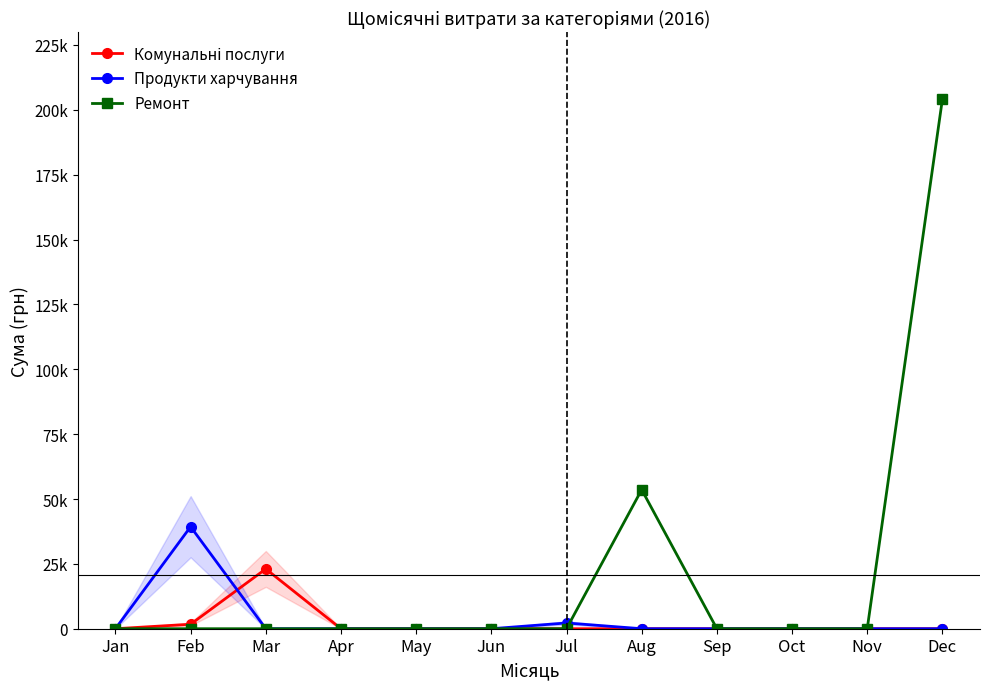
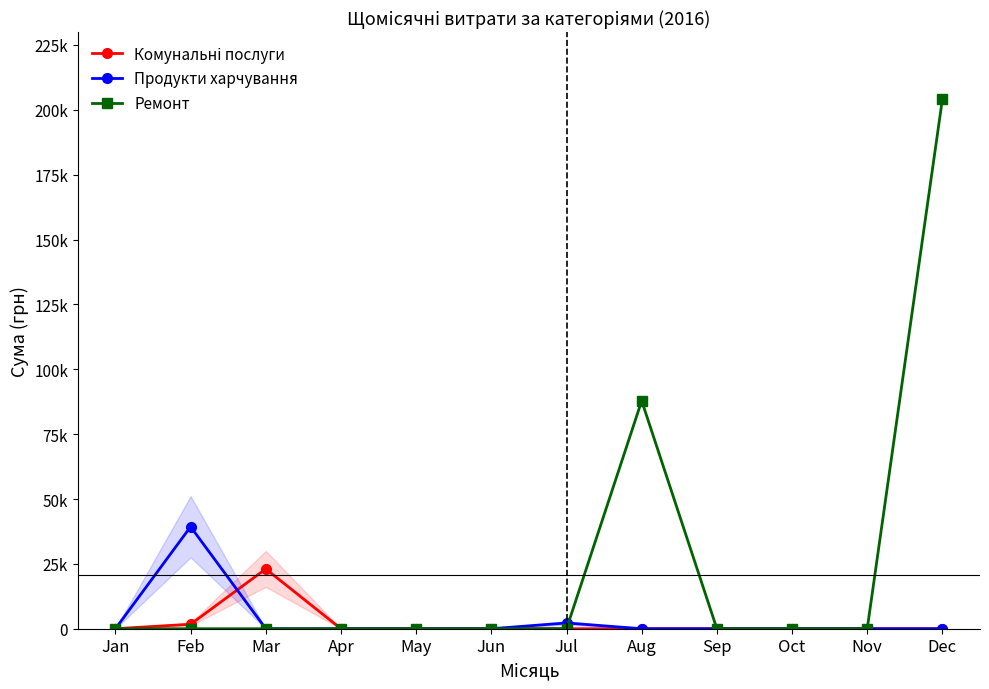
Ремонт, Aug: 54000 -> 88000
